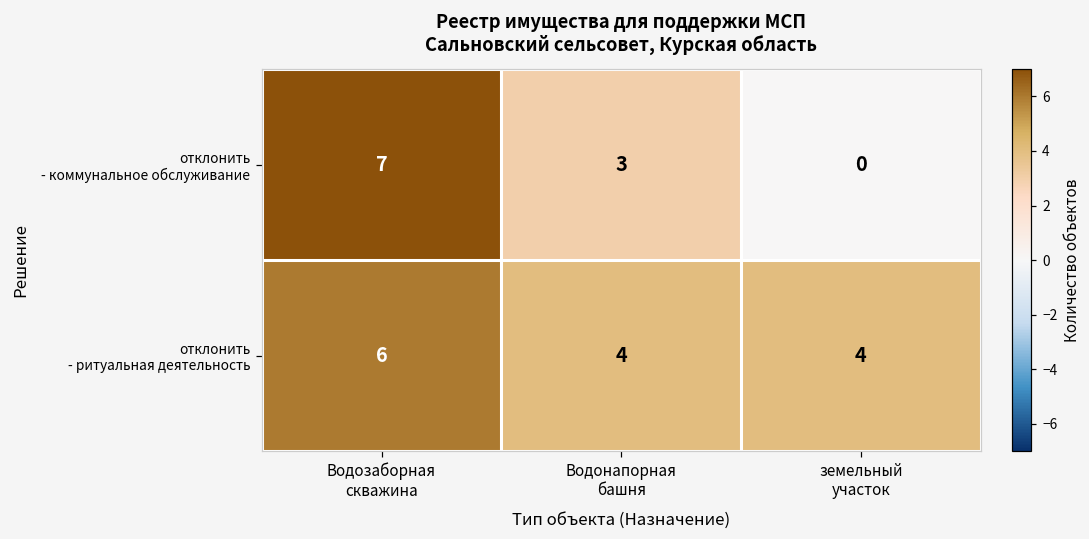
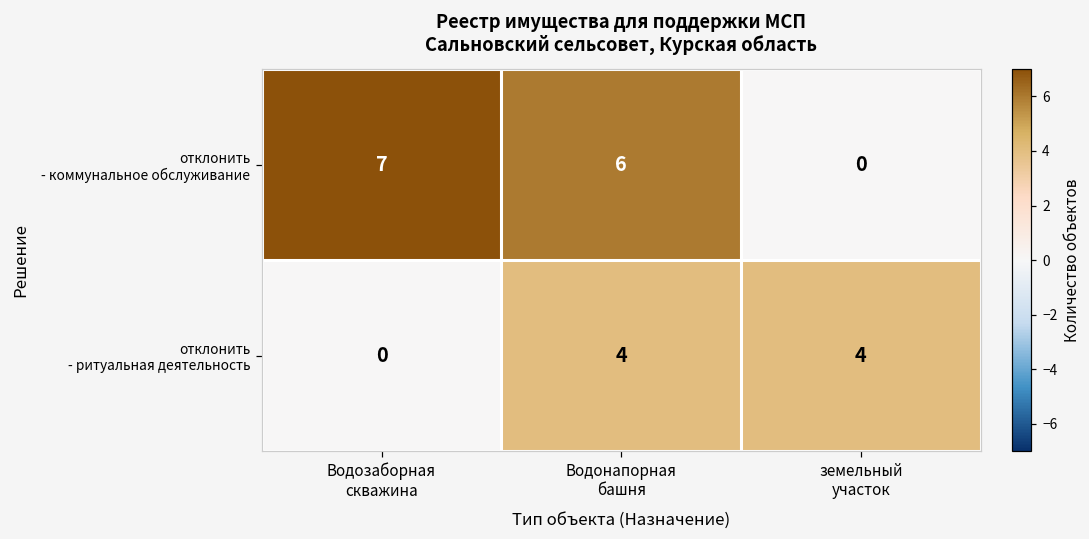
отклонить - коммунальное обслуживание, Водонапорная башня: 3 -> 6
отклонить - ритуальная деятельность, Водозаборная скважина: 6 -> 0
